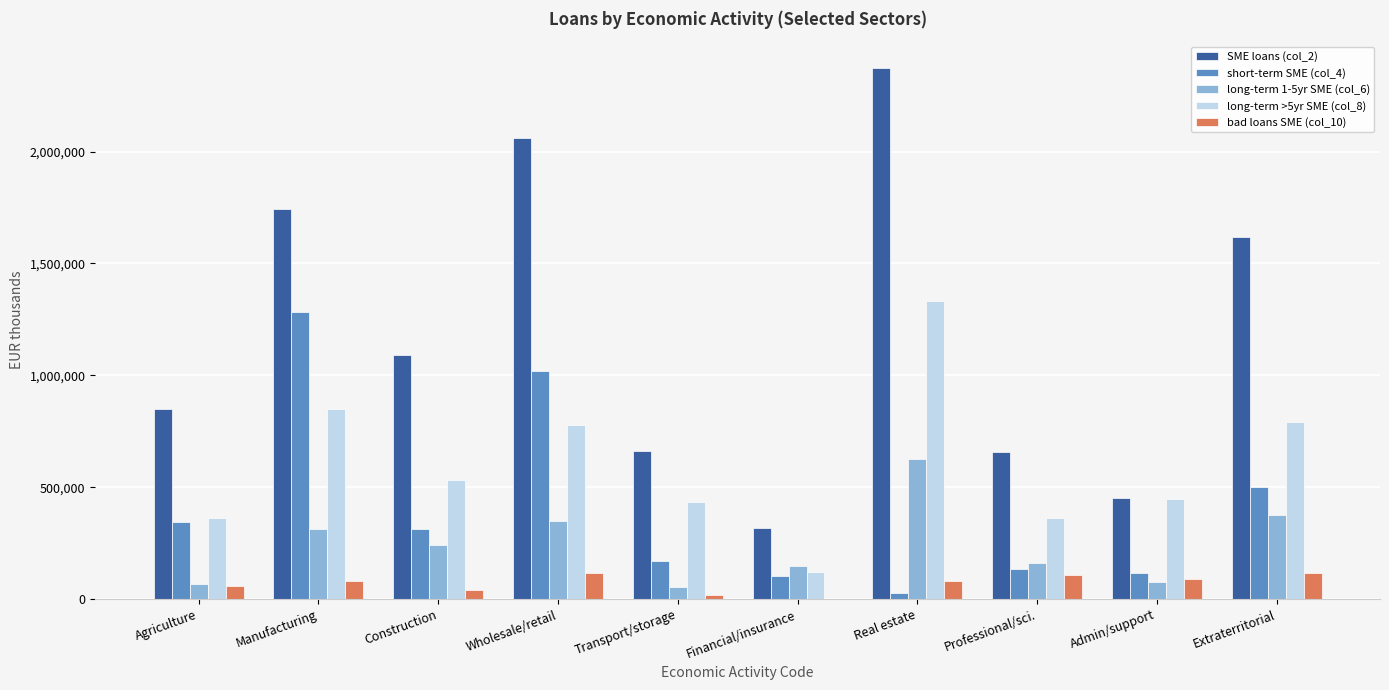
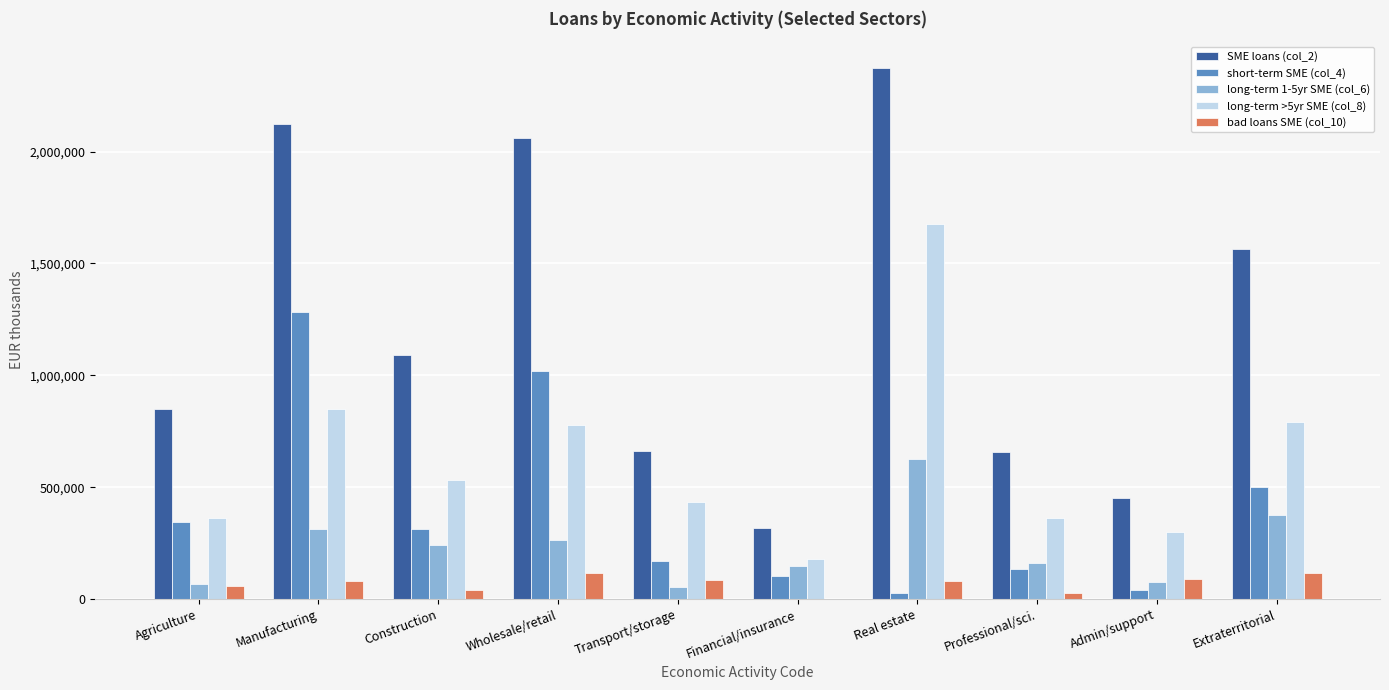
SME loans (col_2), Manufacturing: 1,740,000 -> 2,120,000
long-term 1-5yr SME (col_6), Wholesale/retail: 350,000 -> 260,000
bad loans SME (col_10), Transport/storage: 20,000 -> 90,000
long-term >5yr SME (col_8), Financial/insurance: 120,000 -> 180,000
long-term >5yr SME (col_8), Real estate: 1,330,000 -> 1,680,000
bad loans SME (col_10), Professional/sci.: 110,000 -> 30,000
short-term SME (col_4), Admin/support: 110,000 -> 40,000
long-term >5yr SME (col_8), Admin/support: 450,000 -> 300,000
SME loans (col_2), Extraterritorial: 1,620,000 -> 1,560,000
